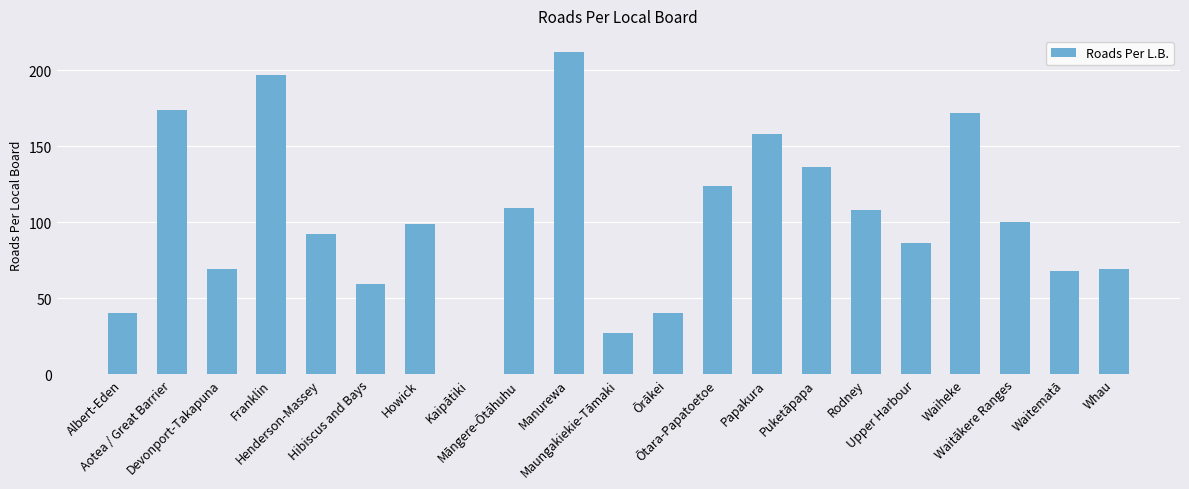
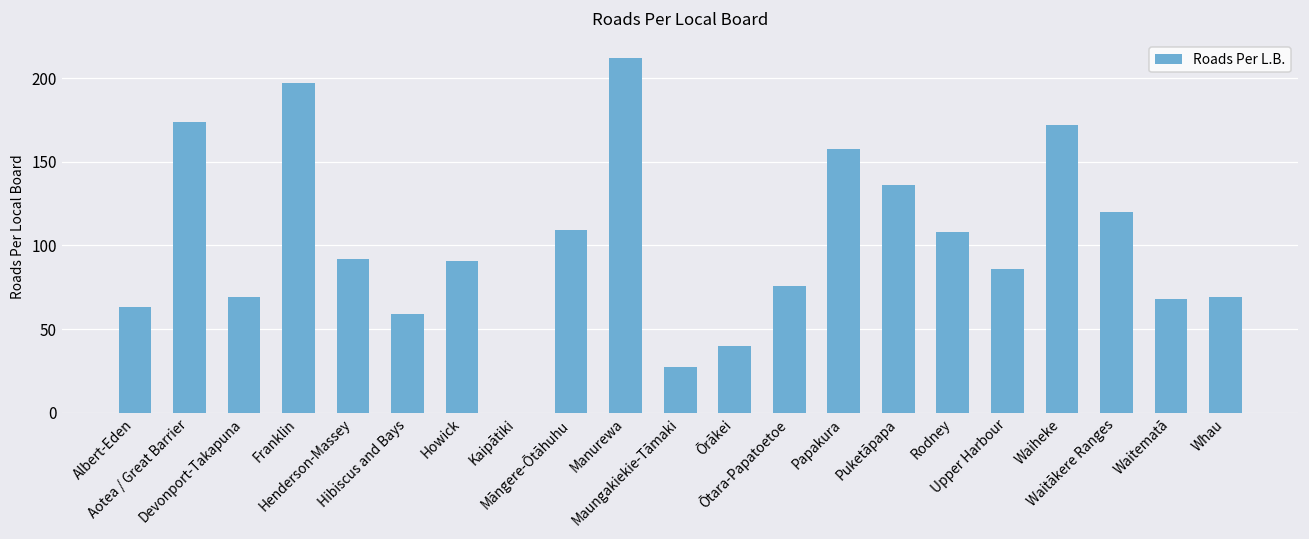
Albert-Eden: 40 -> 63
Howick: 99 -> 91
Ōtara-Papatoetoe: 124 -> 76
Waitākere Ranges: 100 -> 120
